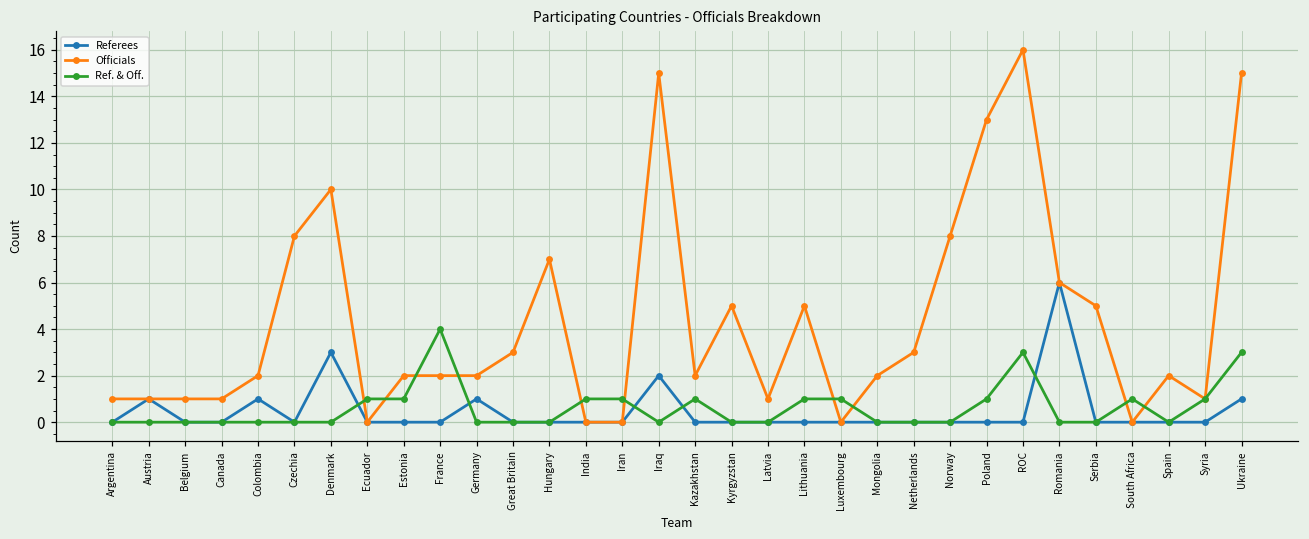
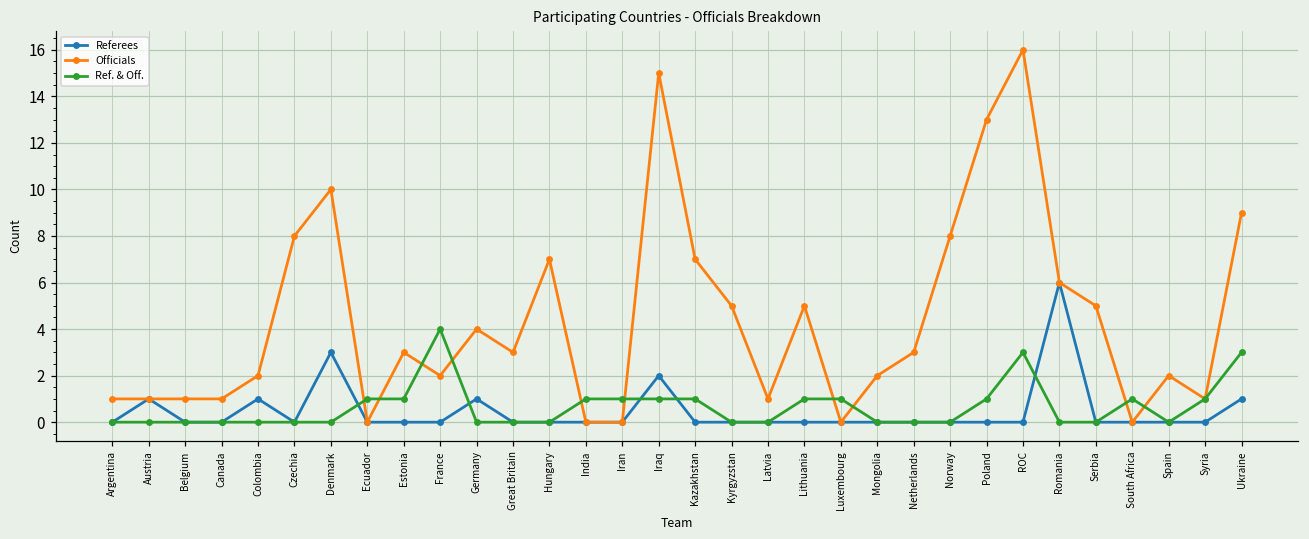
Officials, Estonia: 2 -> 3
Officials, Germany: 2 -> 4
Ref. & Off., Iraq: 0 -> 1
Officials, Kazakhstan: 2 -> 7
Officials, Ukraine: 15 -> 9
